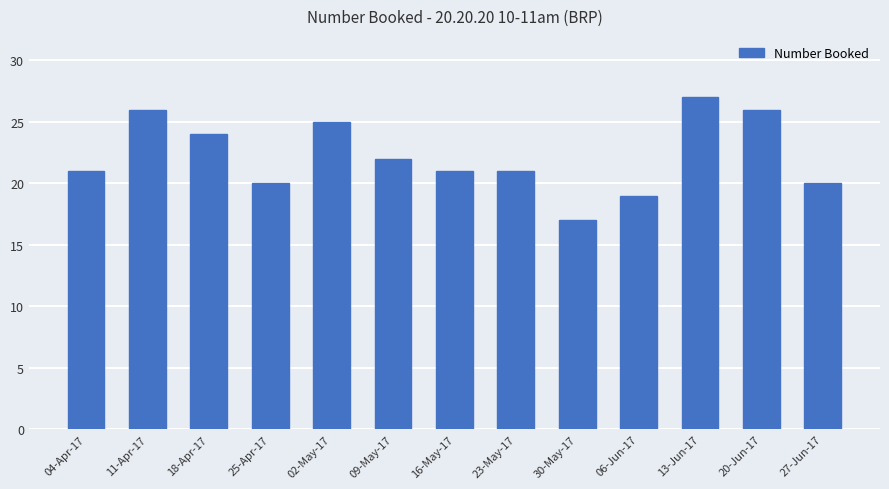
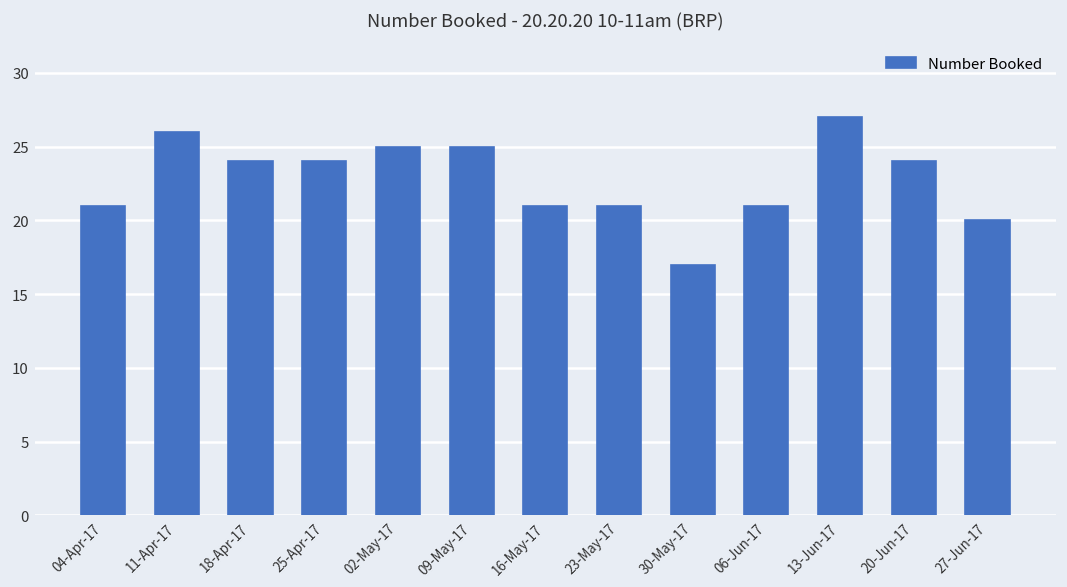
25-Apr-17: 20 -> 24
09-May-17: 22 -> 25
06-Jun-17: 19 -> 21
20-Jun-17: 26 -> 24
